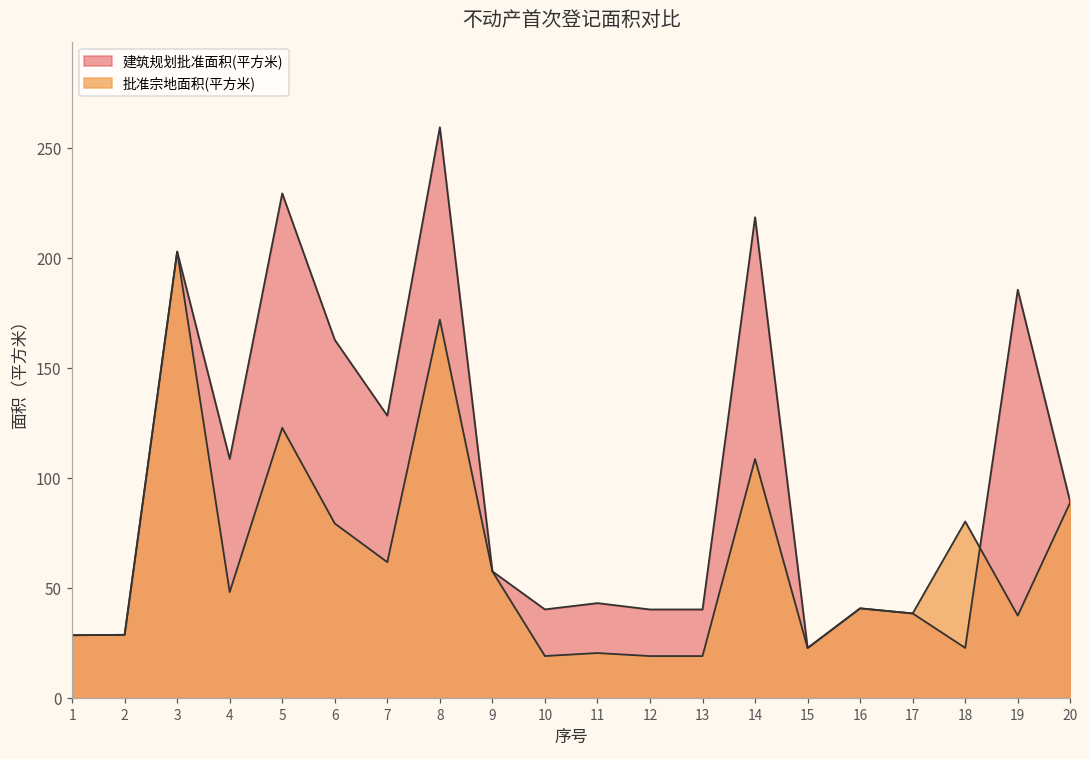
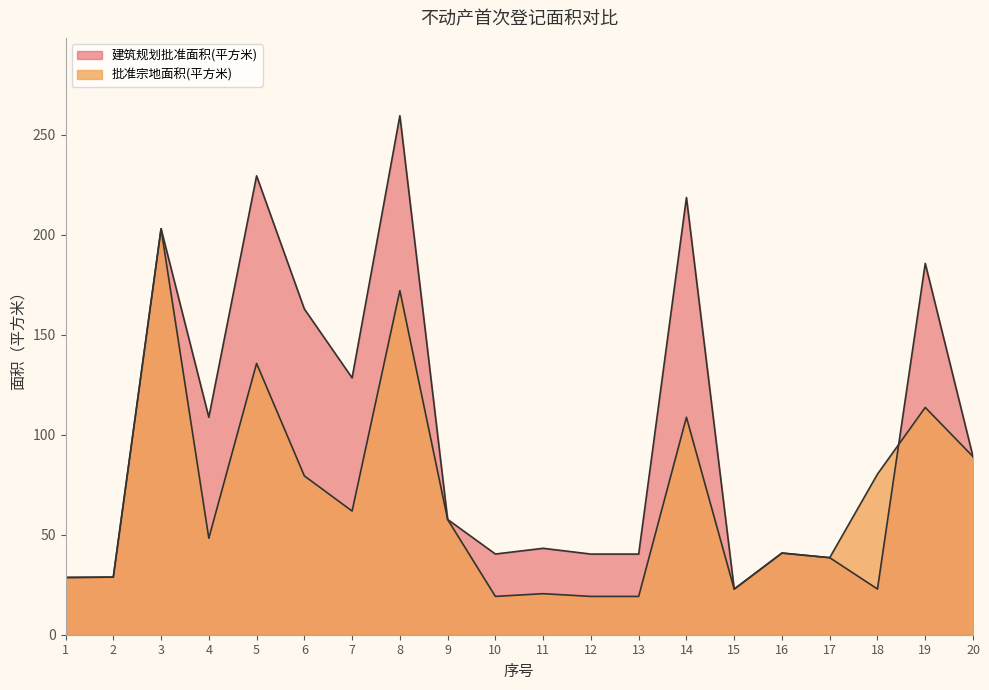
批准宗地面积(平方米), 5: 123 -> 136
批准宗地面积(平方米), 19: 38 -> 114
